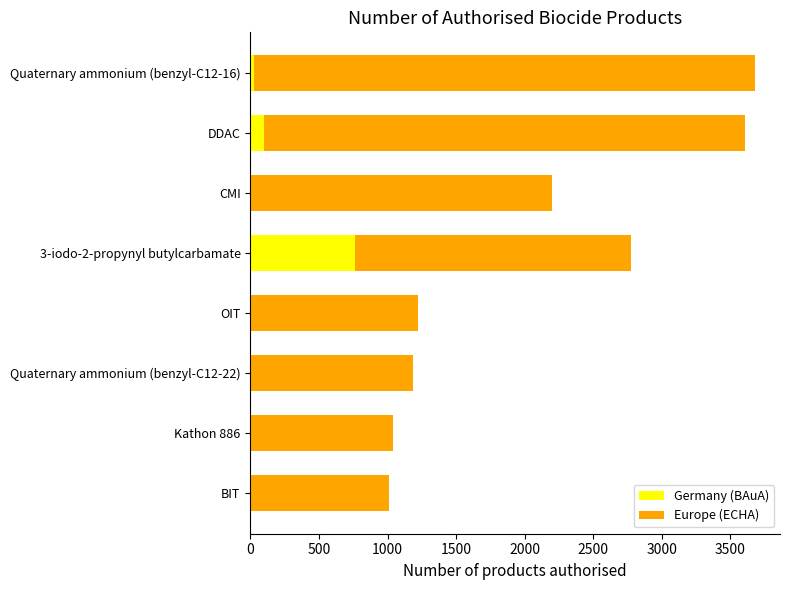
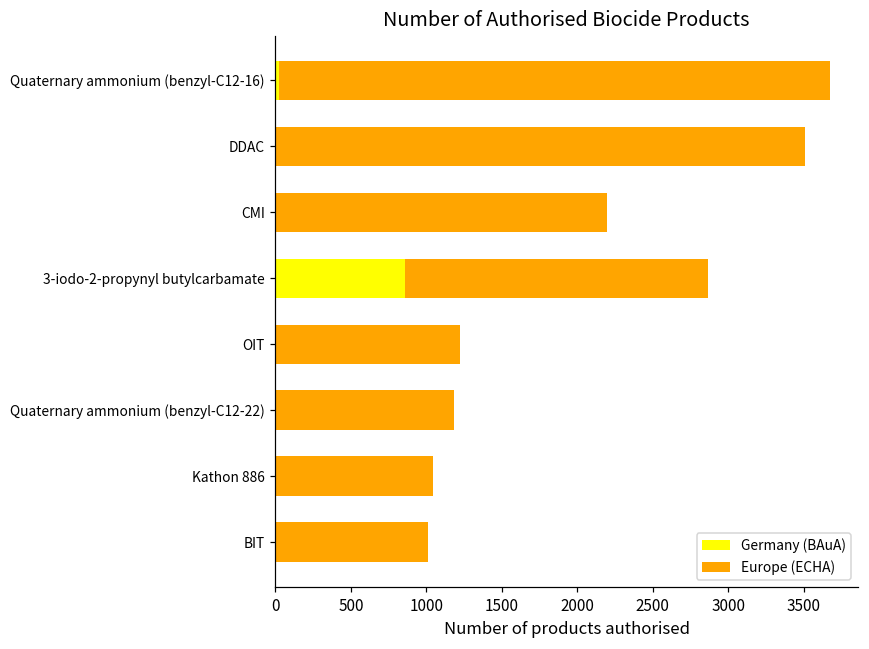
Germany (BAuA), DDAC: 100 -> 0
Germany (BAuA), 3-iodo-2-propynyl butylcarbamate: 760 -> 860
